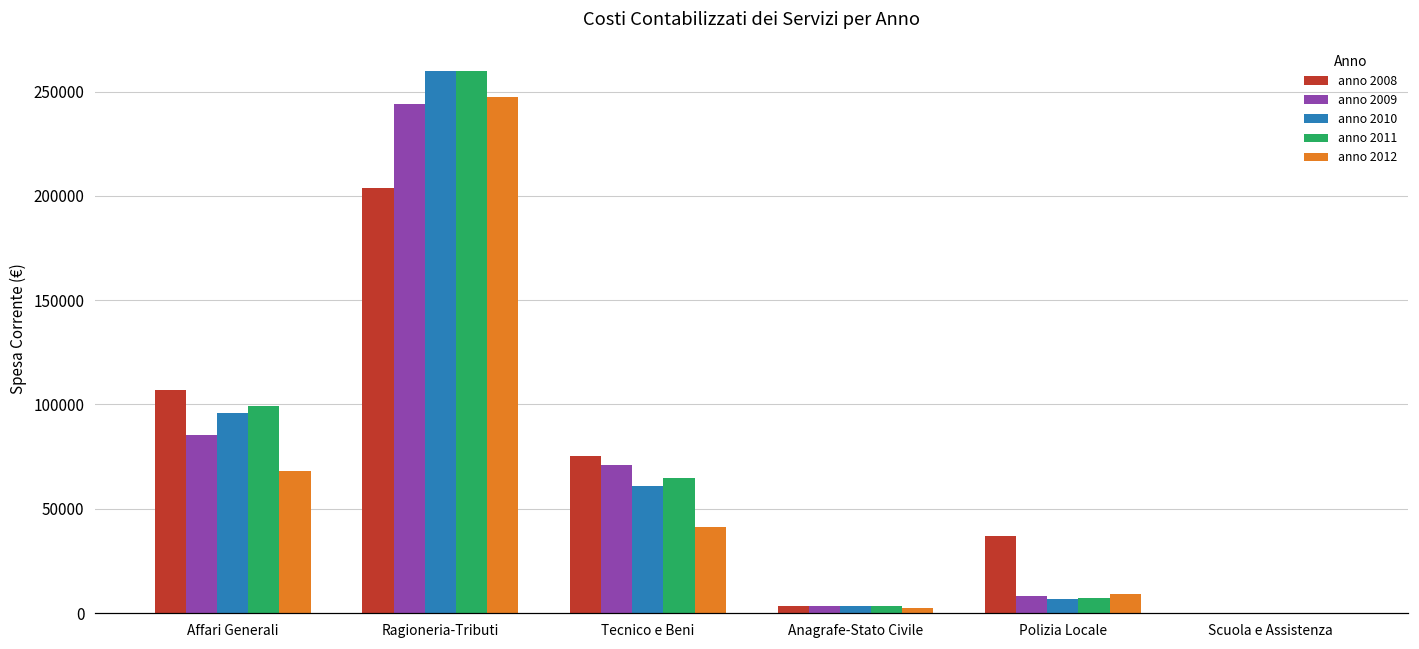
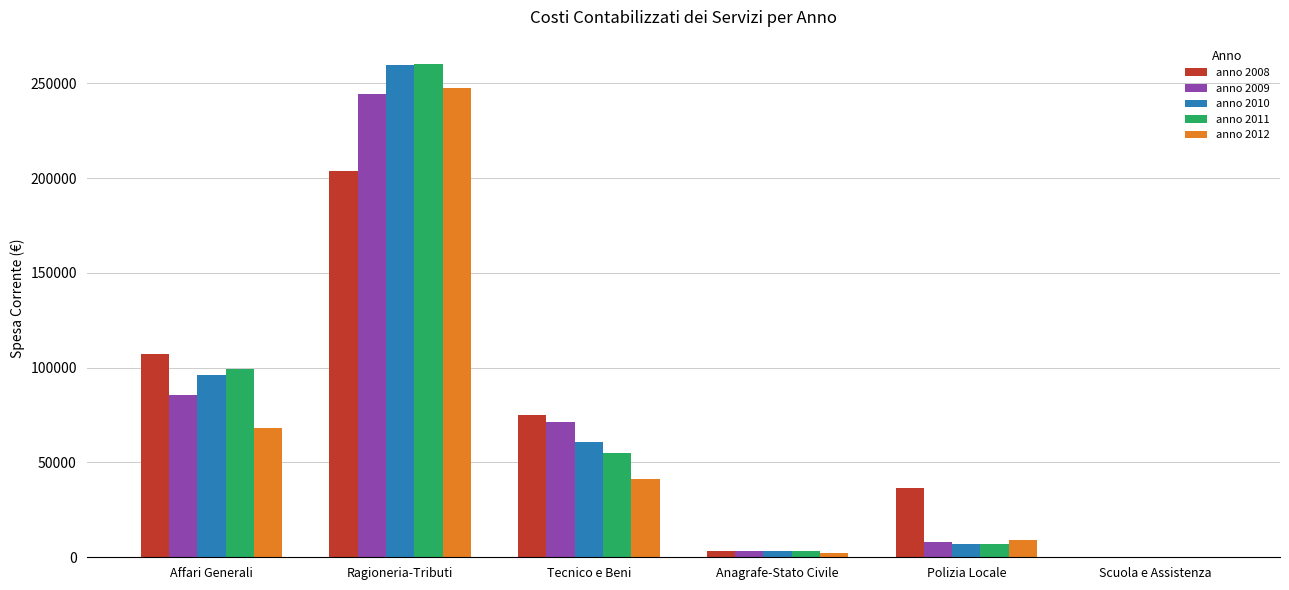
anno 2011, Tecnico e Beni: 65000 -> 55000
